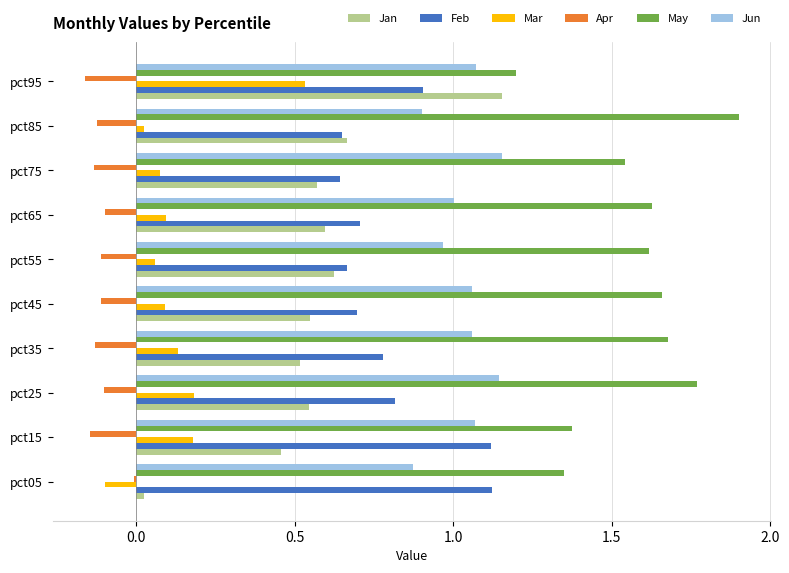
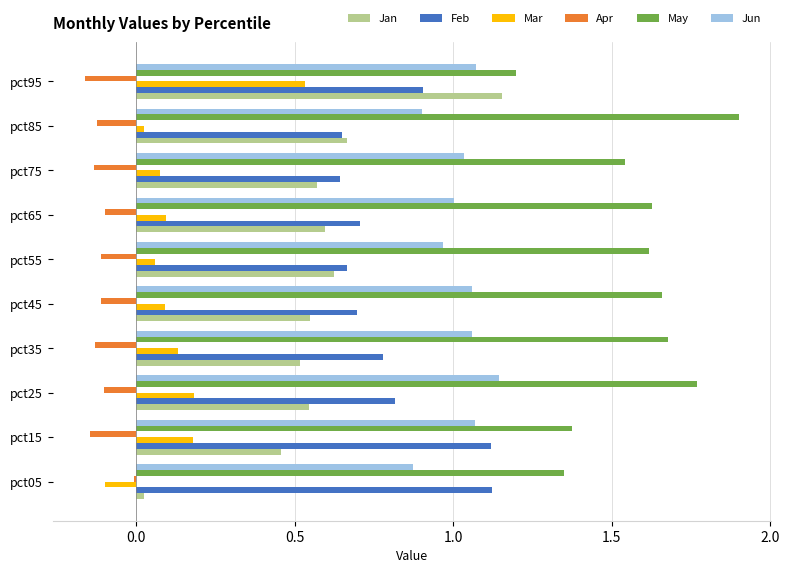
Jun, pct75: 1.16 -> 1.03
